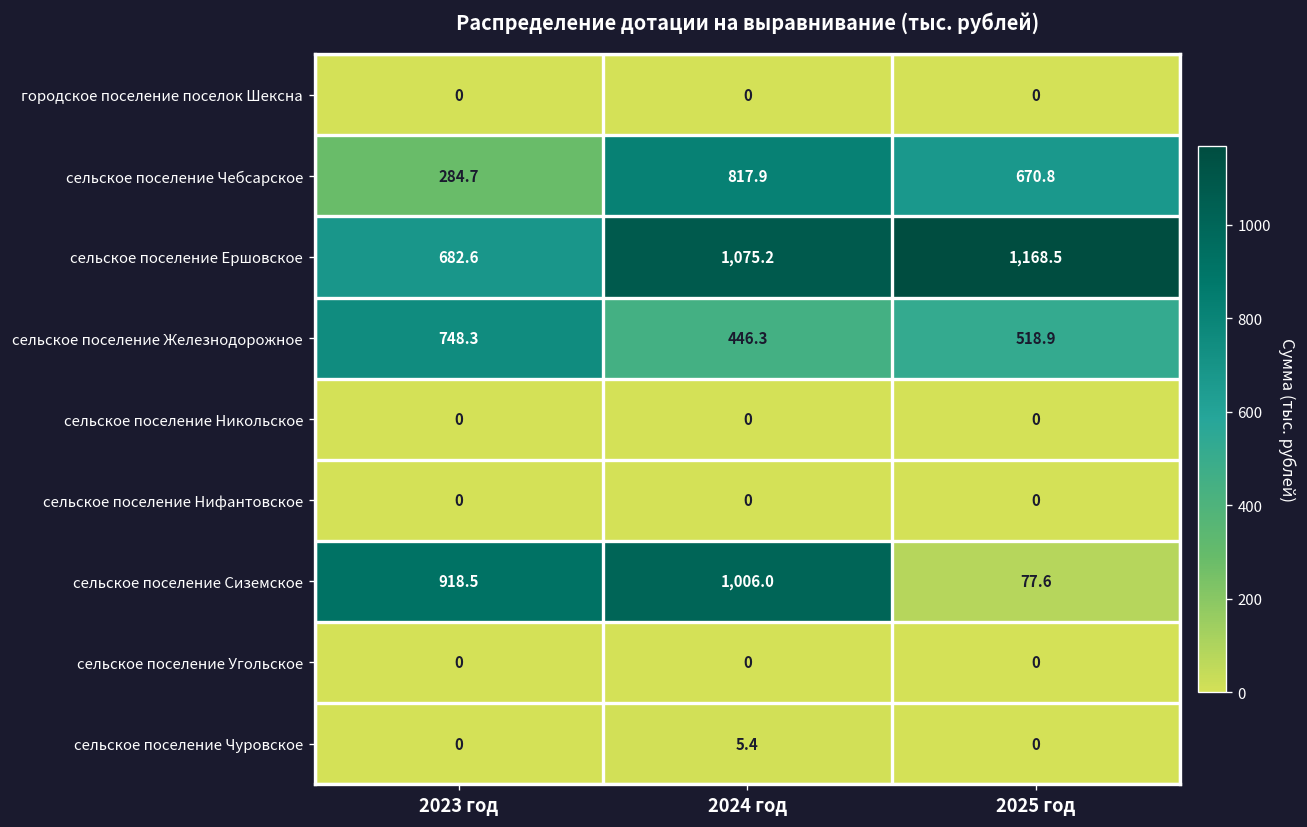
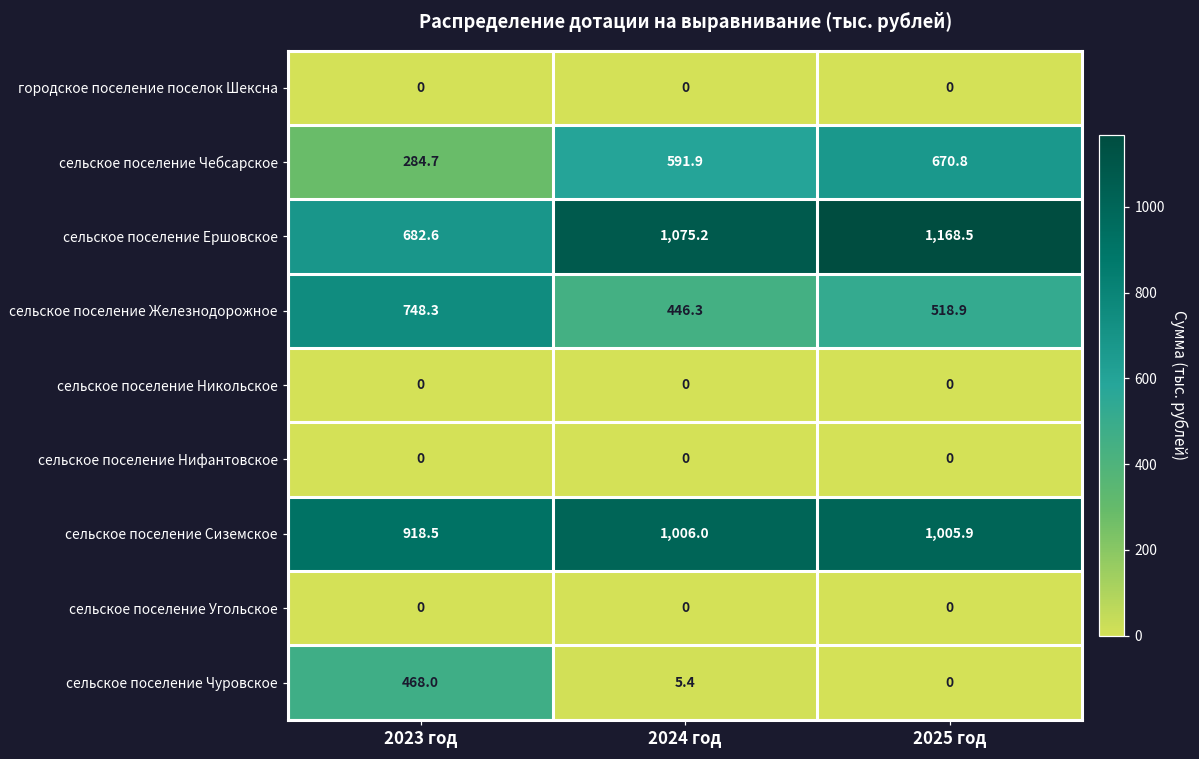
сельское поселение Чебсарское, 2024 год: 817.9 -> 591.9
сельское поселение Сиземское, 2025 год: 77.6 -> 1,005.9
сельское поселение Чуровское, 2023 год: 0 -> 468.0
